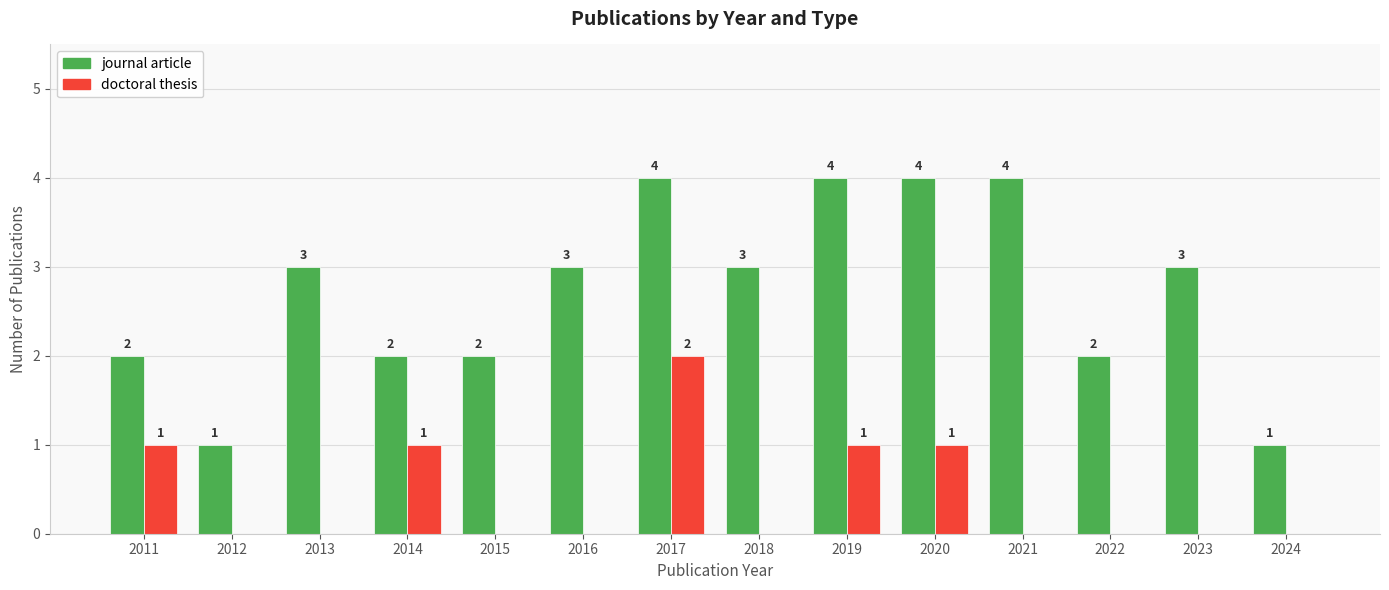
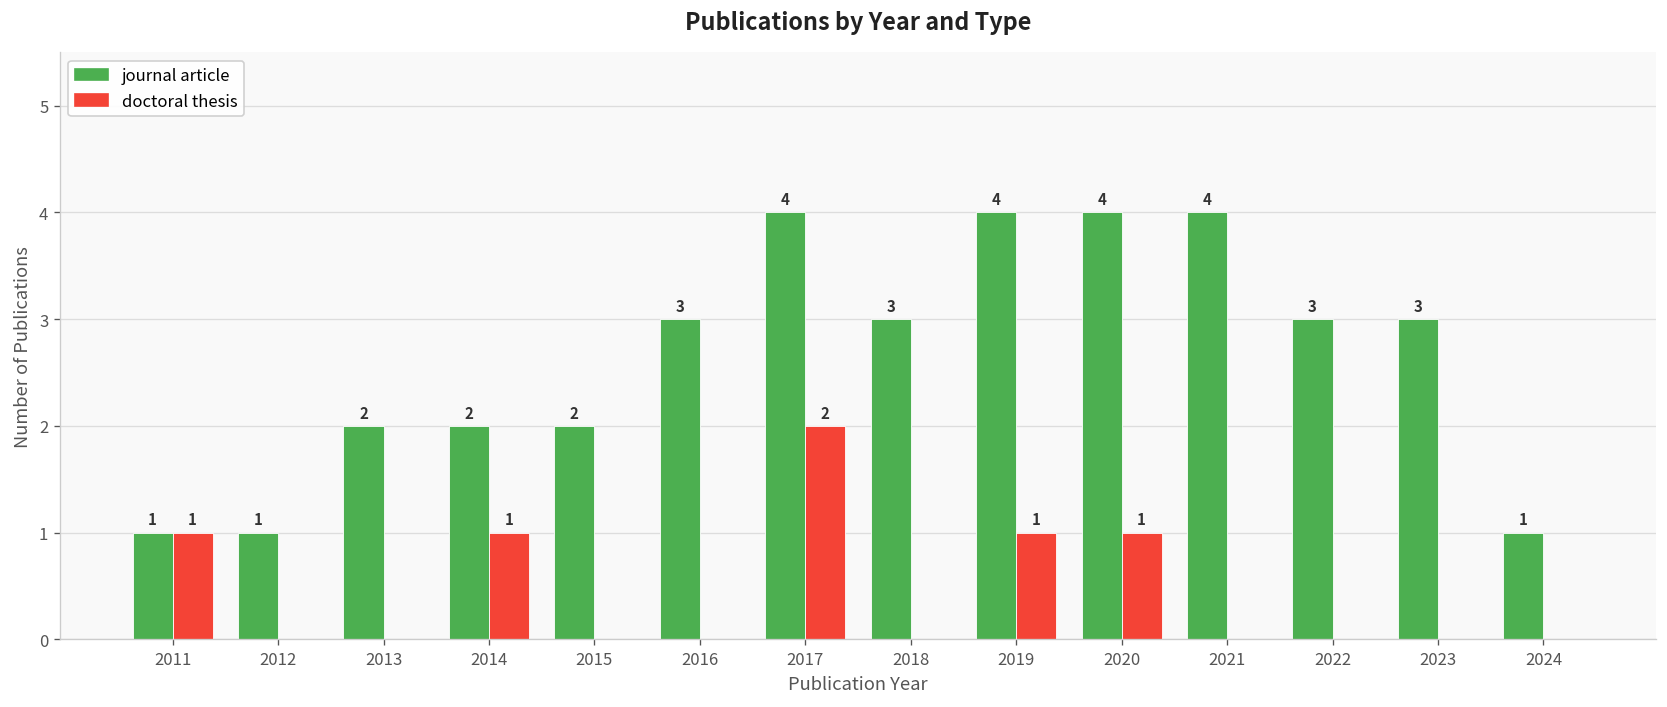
journal article, 2011: 2 -> 1
journal article, 2013: 3 -> 2
journal article, 2022: 2 -> 3
